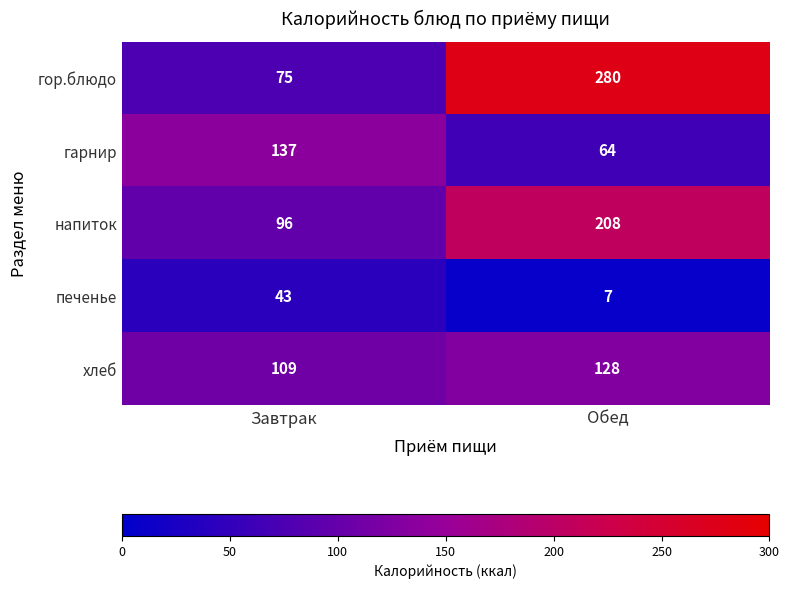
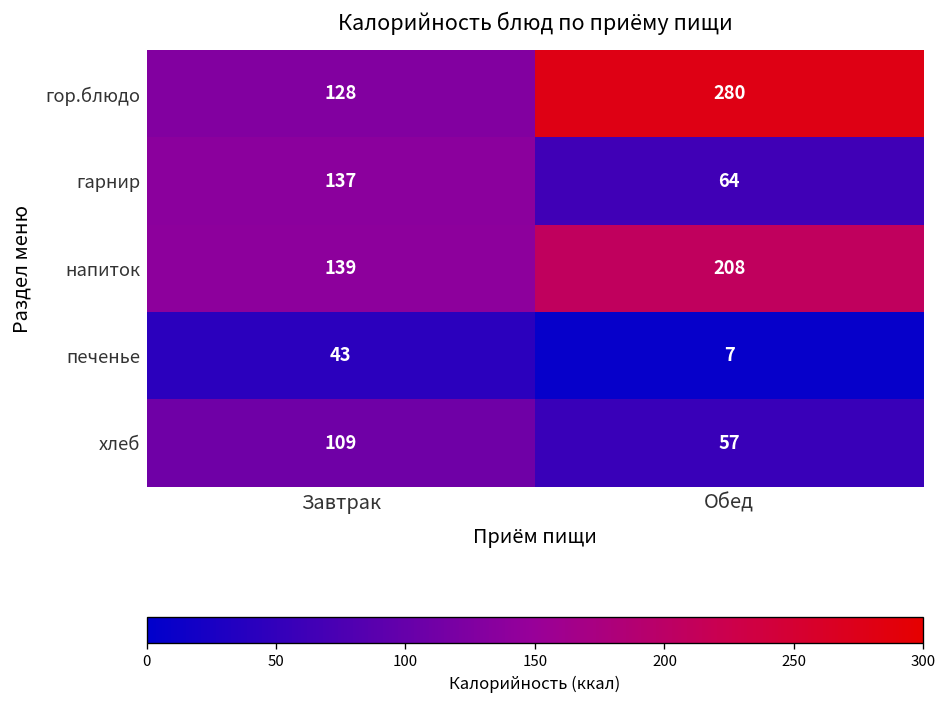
гор.блюдо, Завтрак: 75 -> 128
напиток, Завтрак: 96 -> 139
хлеб, Обед: 128 -> 57
